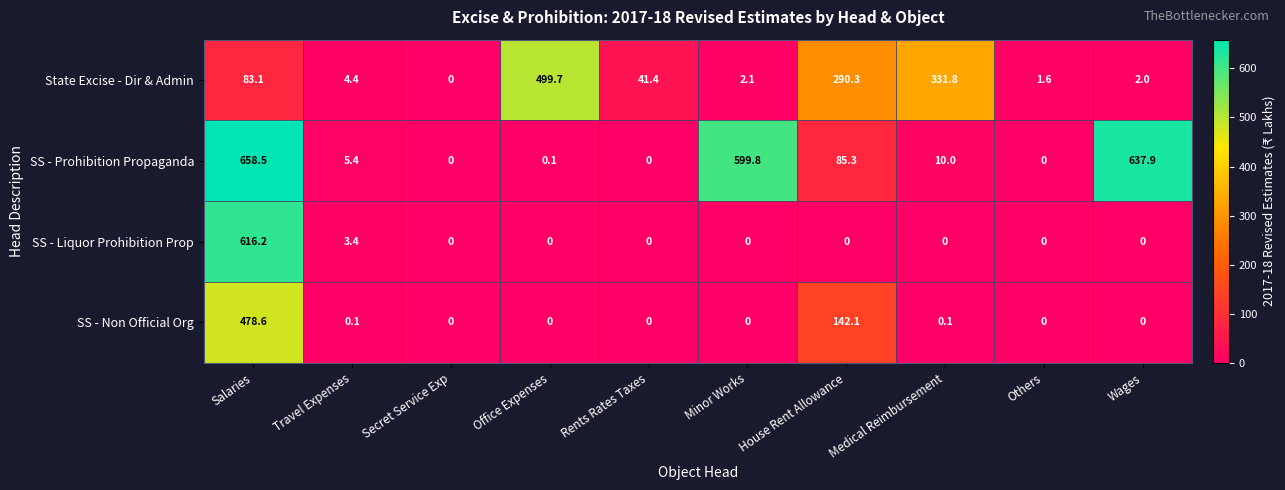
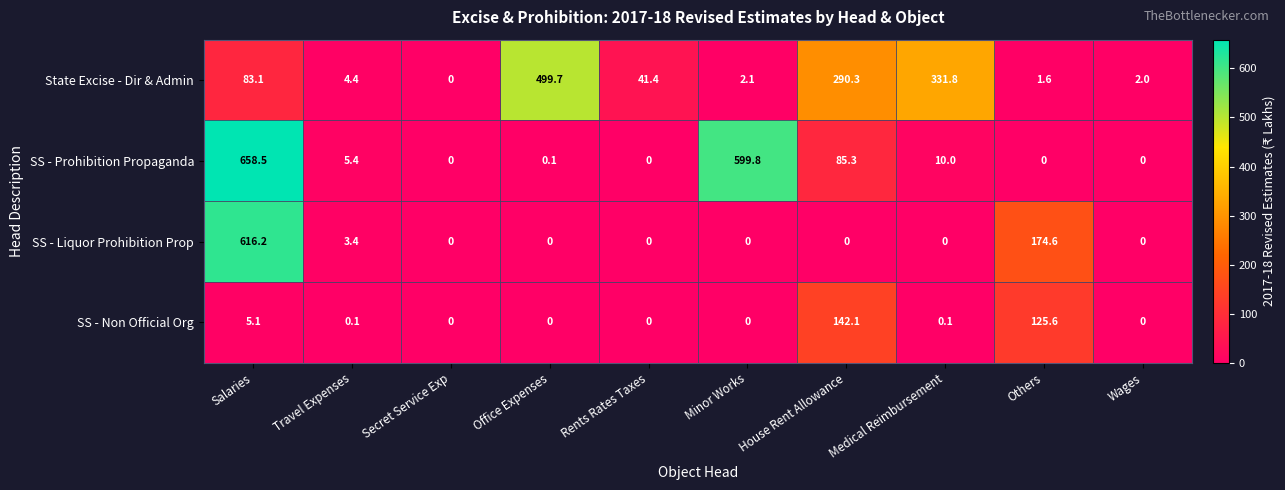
SS - Prohibition Propaganda, Wages: 637.9 -> 0
SS - Liquor Prohibition Prop, Others: 0 -> 174.6
SS - Non Official Org, Salaries: 478.6 -> 5.1
SS - Non Official Org, Others: 0 -> 125.6
